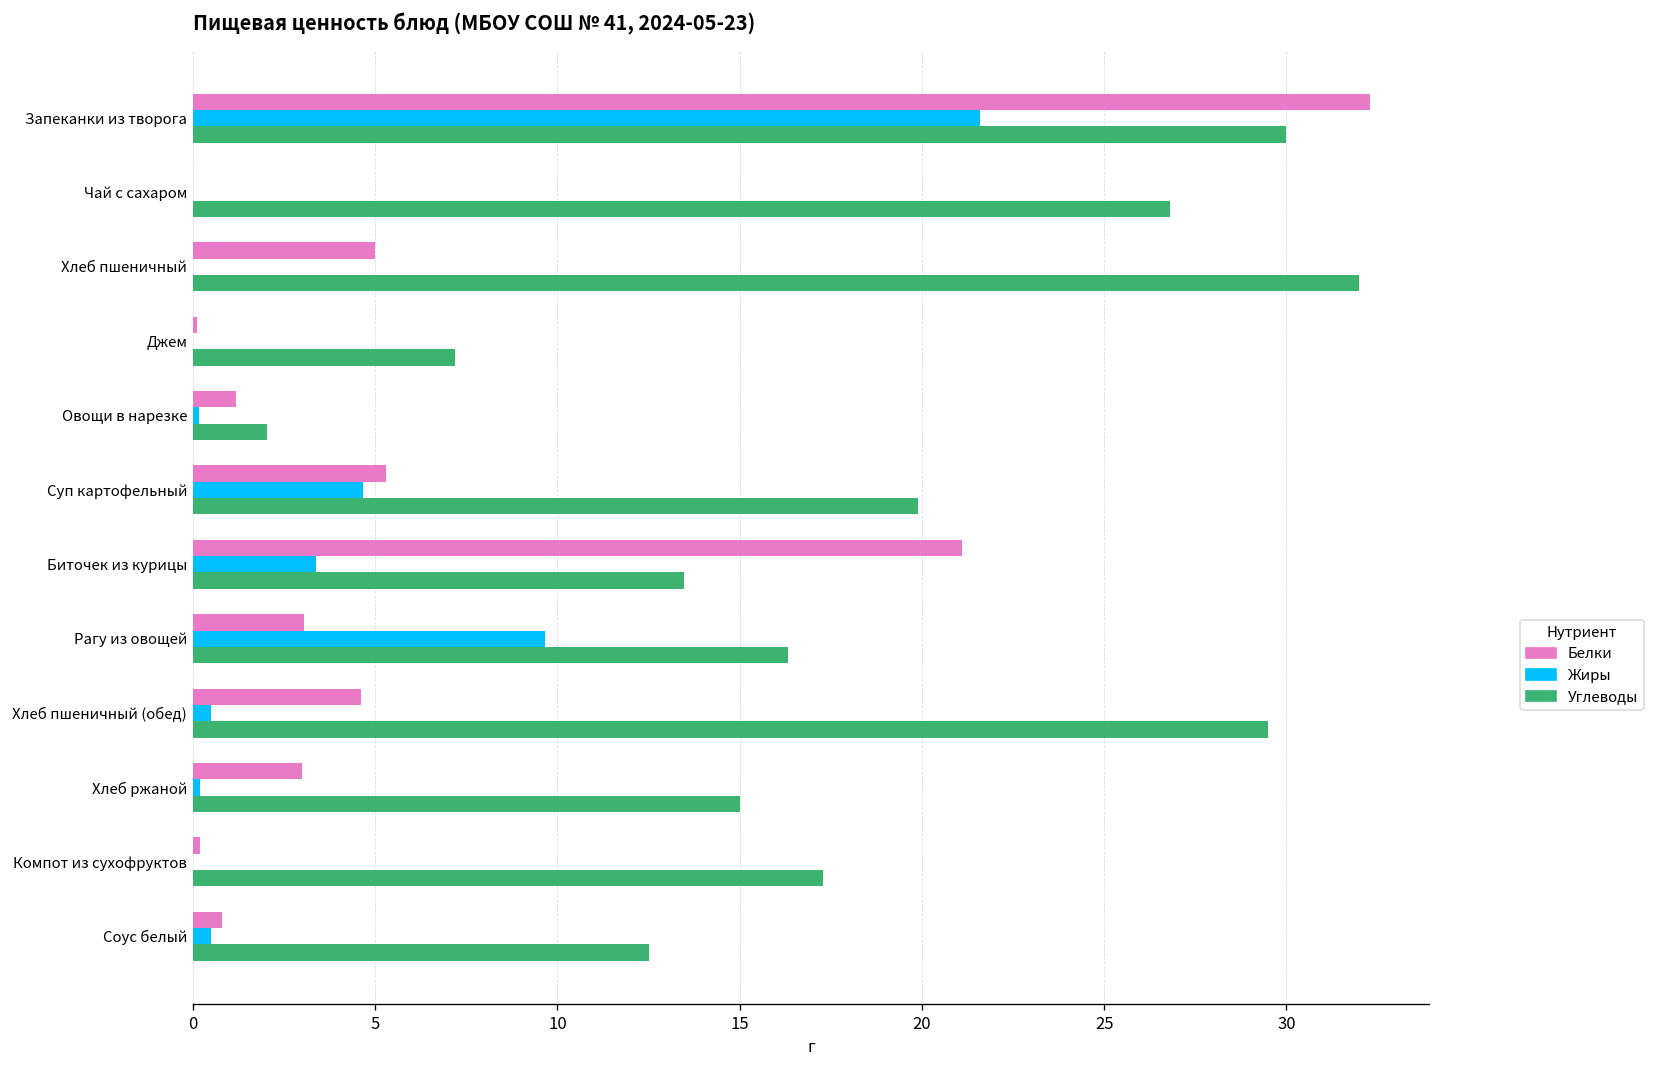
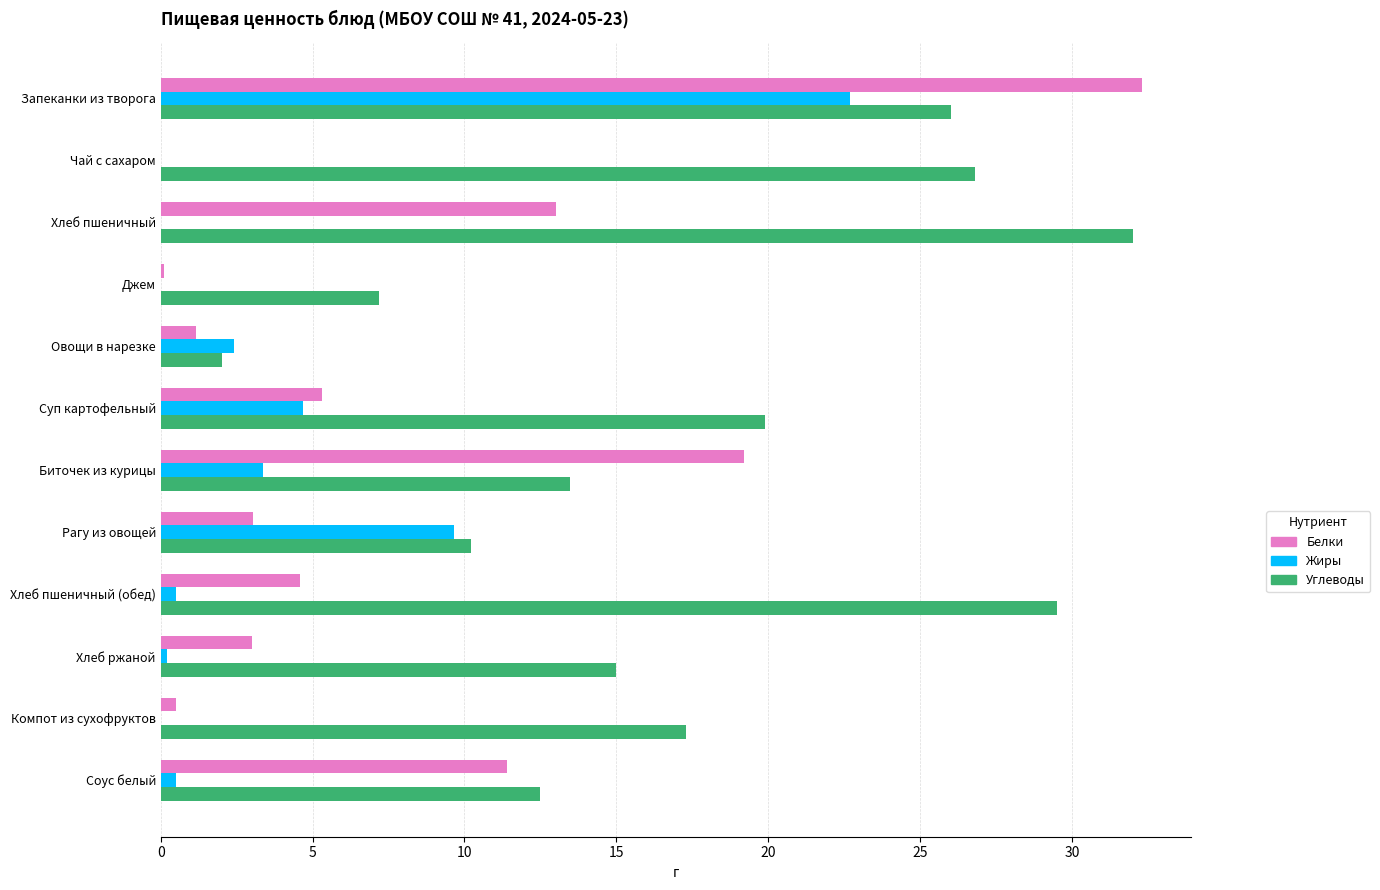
Жиры, Запеканки из творога: 21.6 -> 22.7
Углеводы, Запеканки из творога: 30 -> 26
Белки, Хлеб пшеничный: 5 -> 13
Жиры, Овощи в нарезке: 0.2 -> 2.4
Белки, Биточек из курицы: 21.1 -> 19.2
Углеводы, Рагу из овощей: 16.3 -> 10.2
Белки, Компот из сухофруктов: 0.2 -> 0.5
Белки, Соус белый: 0.8 -> 11.4
